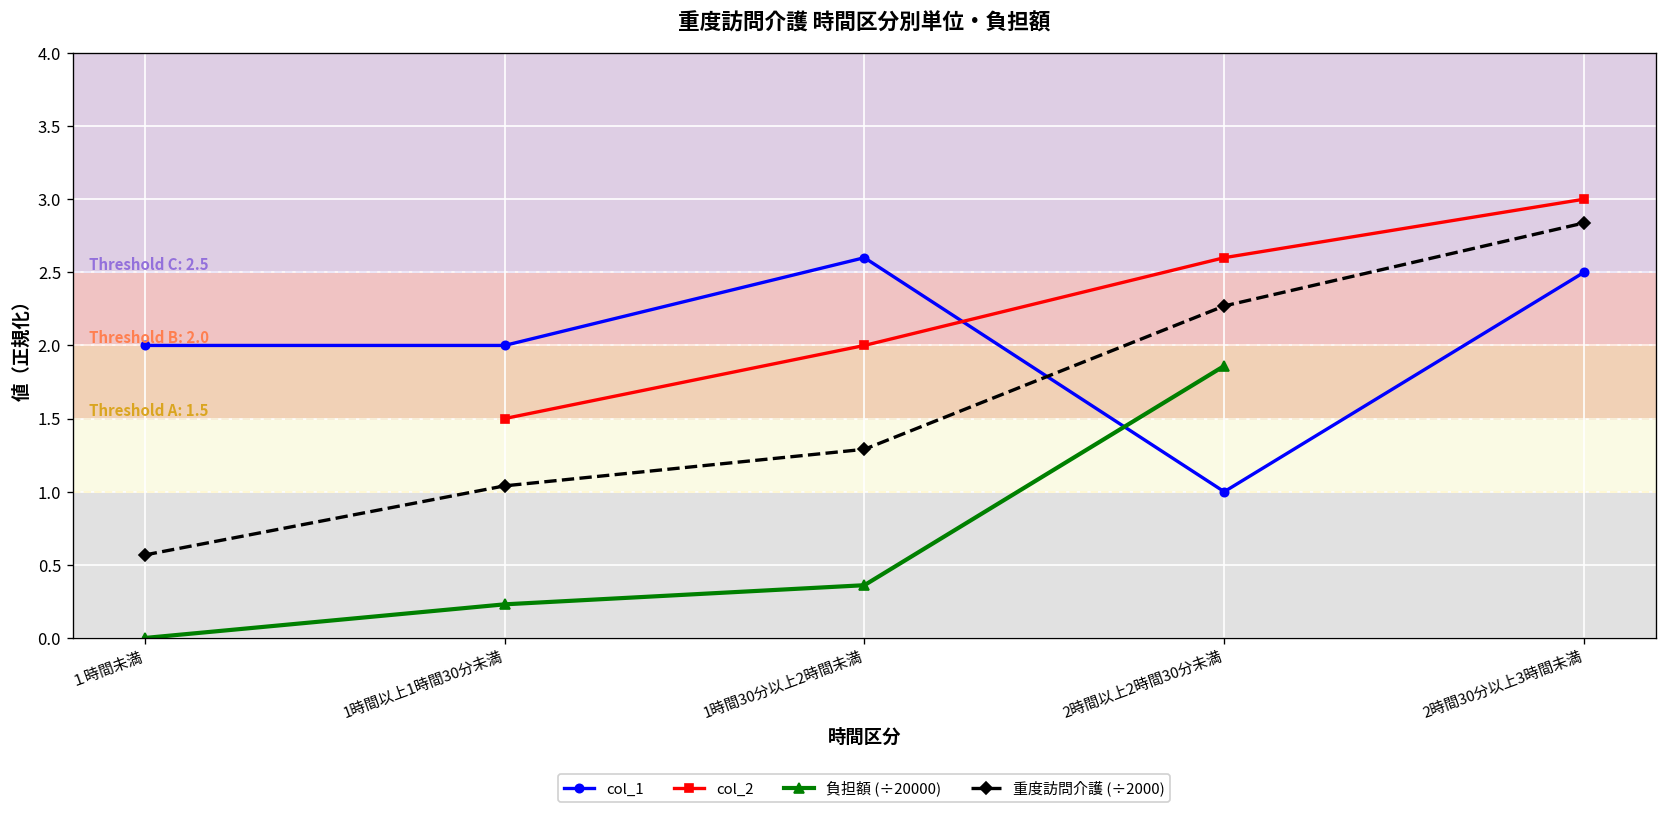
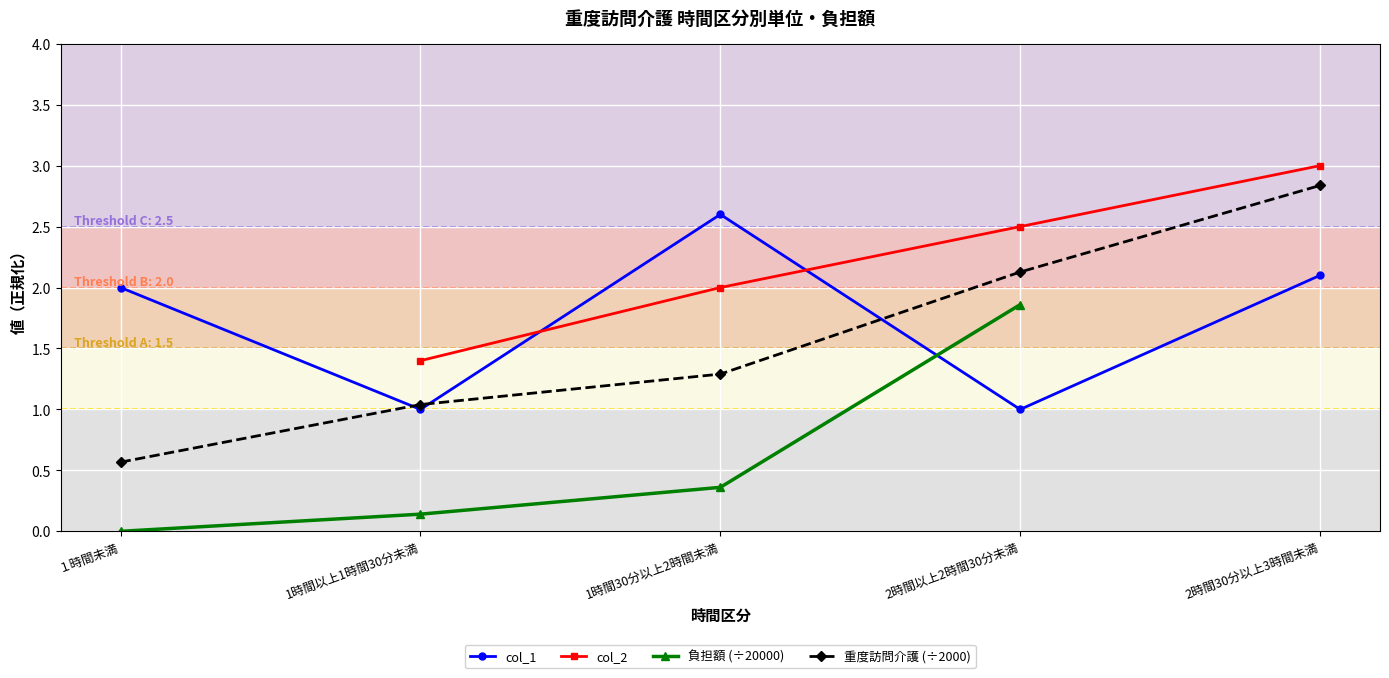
col_1, 1時間以上1時間30分未満: 2 -> 1
col_2, 1時間以上1時間30分未満: 1.5 -> 1.4
負担額 (÷20000), 1時間以上1時間30分未満: 0.23 -> 0.14
col_2, 2時間以上2時間30分未満: 2.6 -> 2.5
重度訪問介護 (÷2000), 2時間以上2時間30分未満: 2.27 -> 2.13
col_1, 2時間30分以上3時間未満: 2.5 -> 2.1
